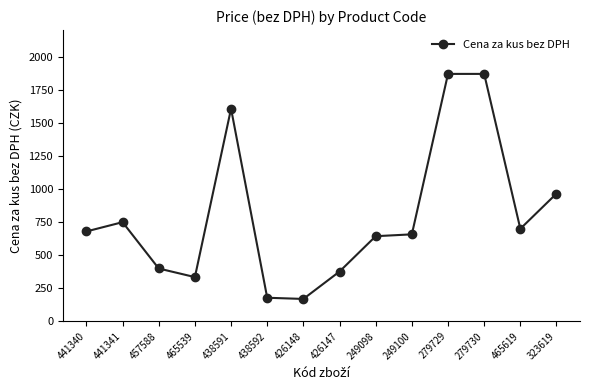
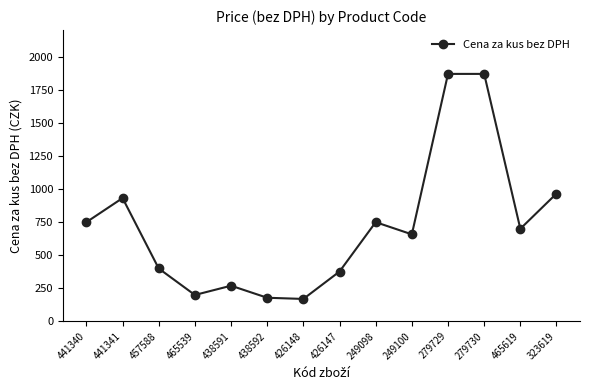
441340: 680 -> 750
441341: 750 -> 930
465539: 330 -> 200
438591: 1610 -> 270
249098: 640 -> 750
